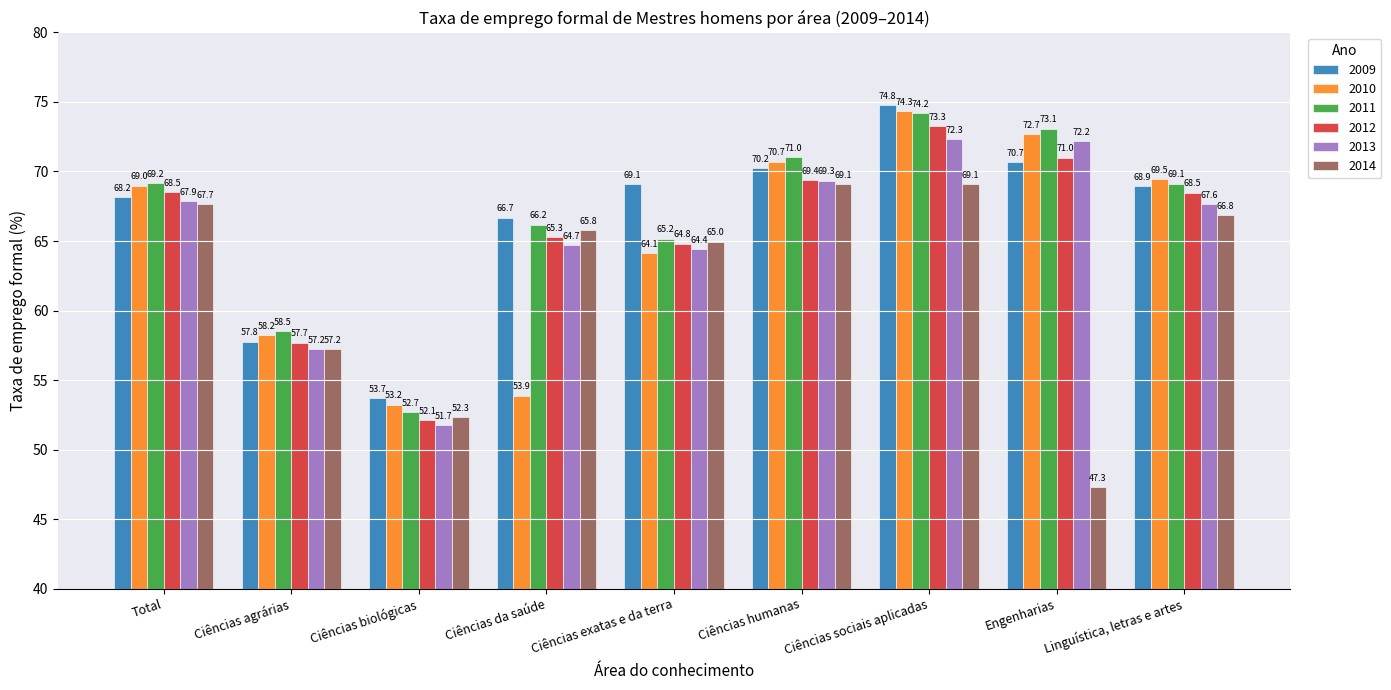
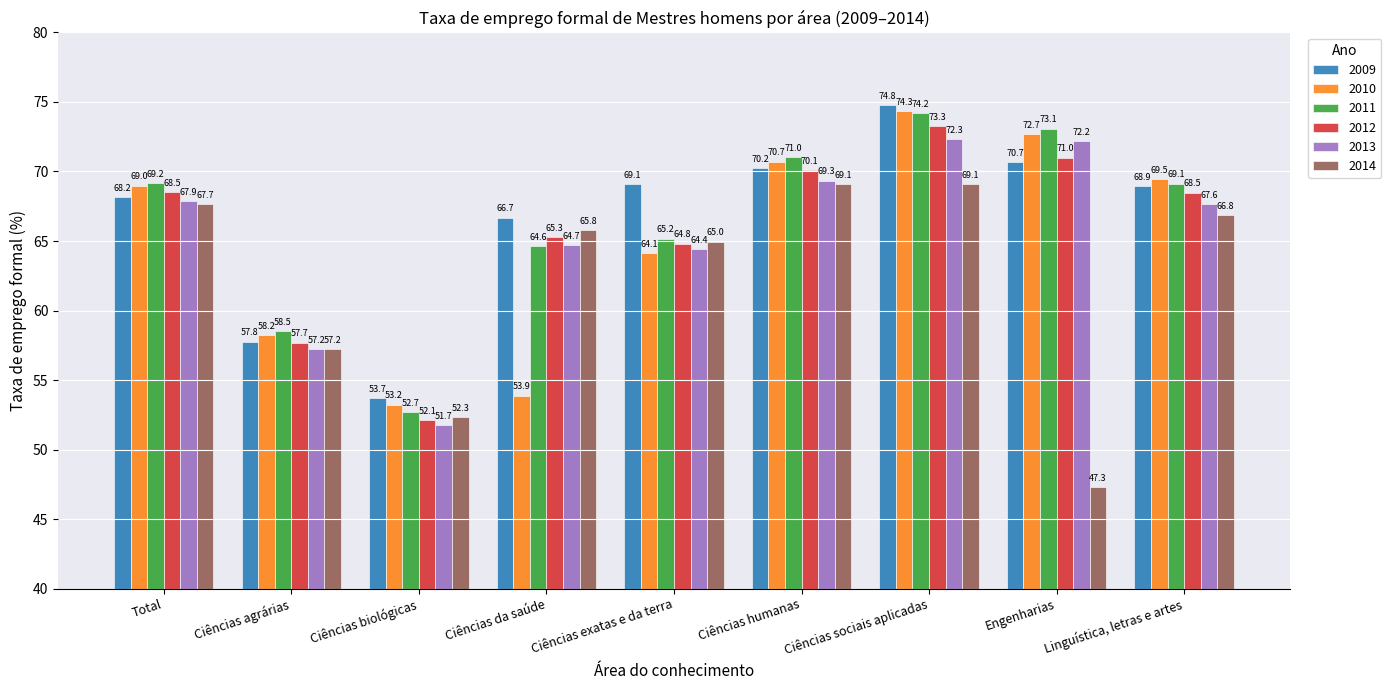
2011, Ciências da saúde: 66.2 -> 64.6
2012, Ciências humanas: 69.4 -> 70.1
